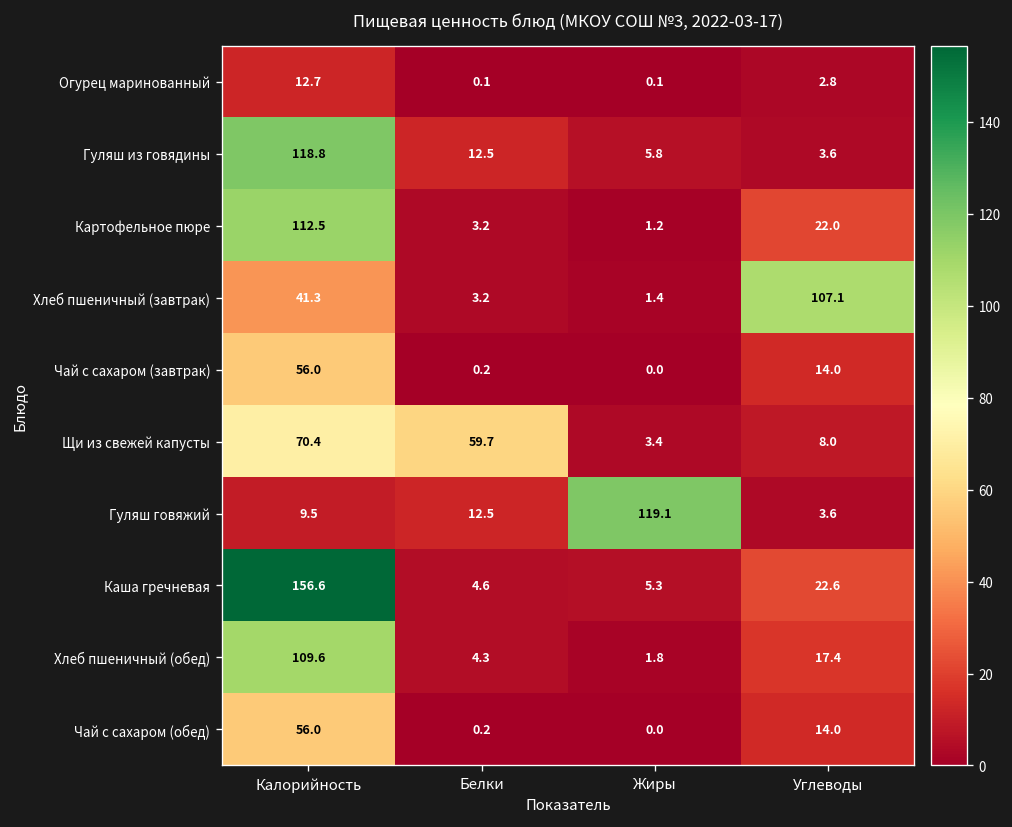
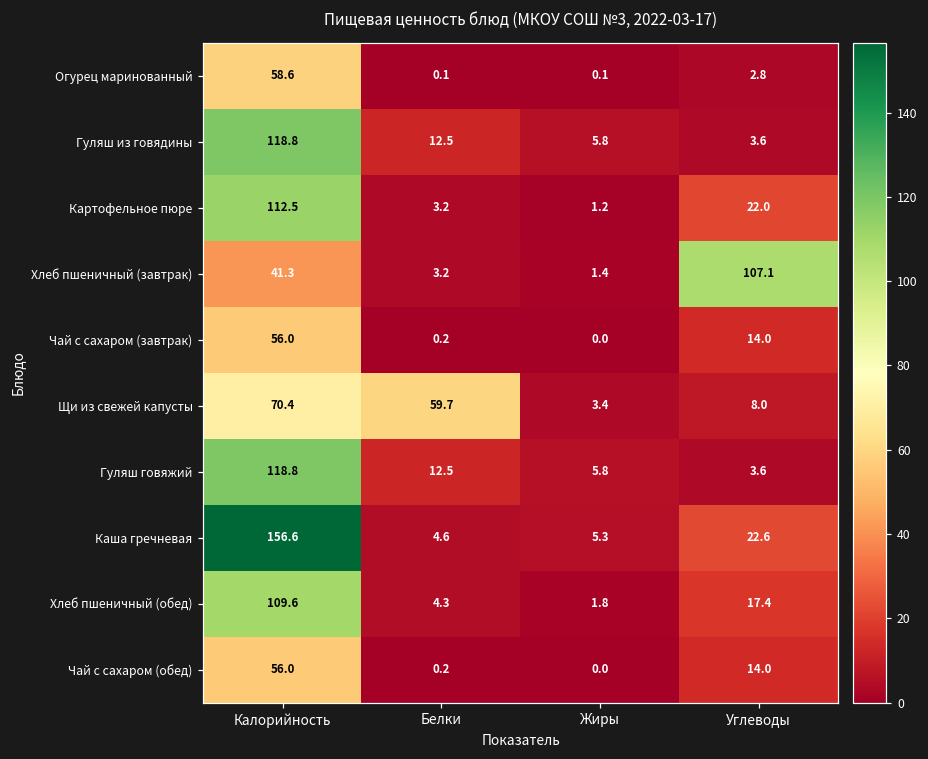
Огурец маринованный, Калорийность: 12.7 -> 58.6
Гуляш говяжий, Калорийность: 9.5 -> 118.8
Гуляш говяжий, Жиры: 119.1 -> 5.8
